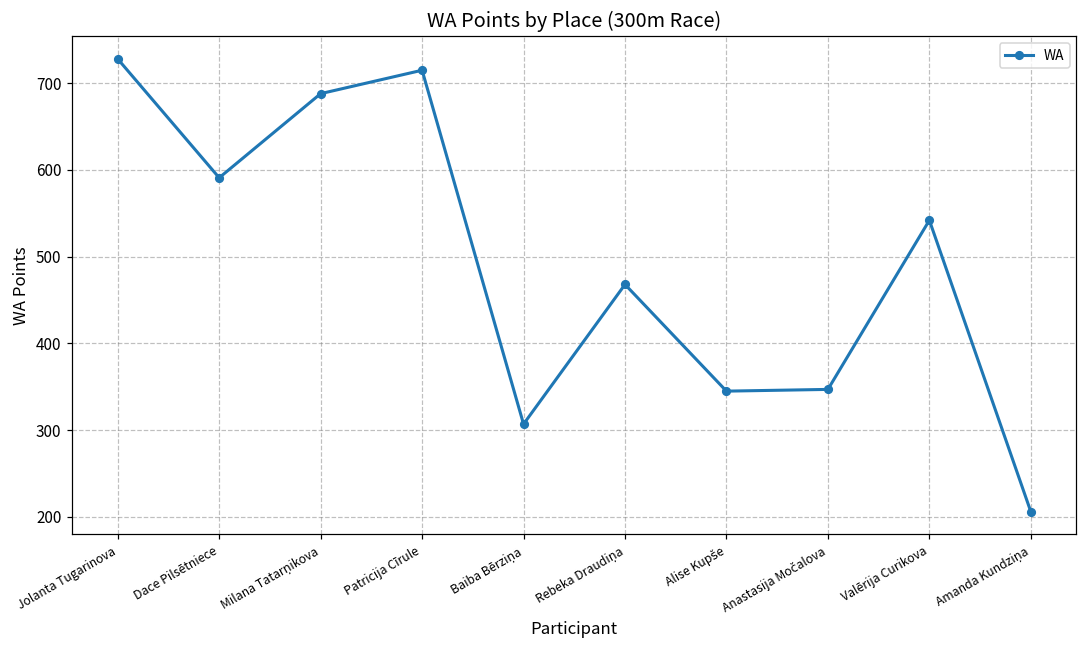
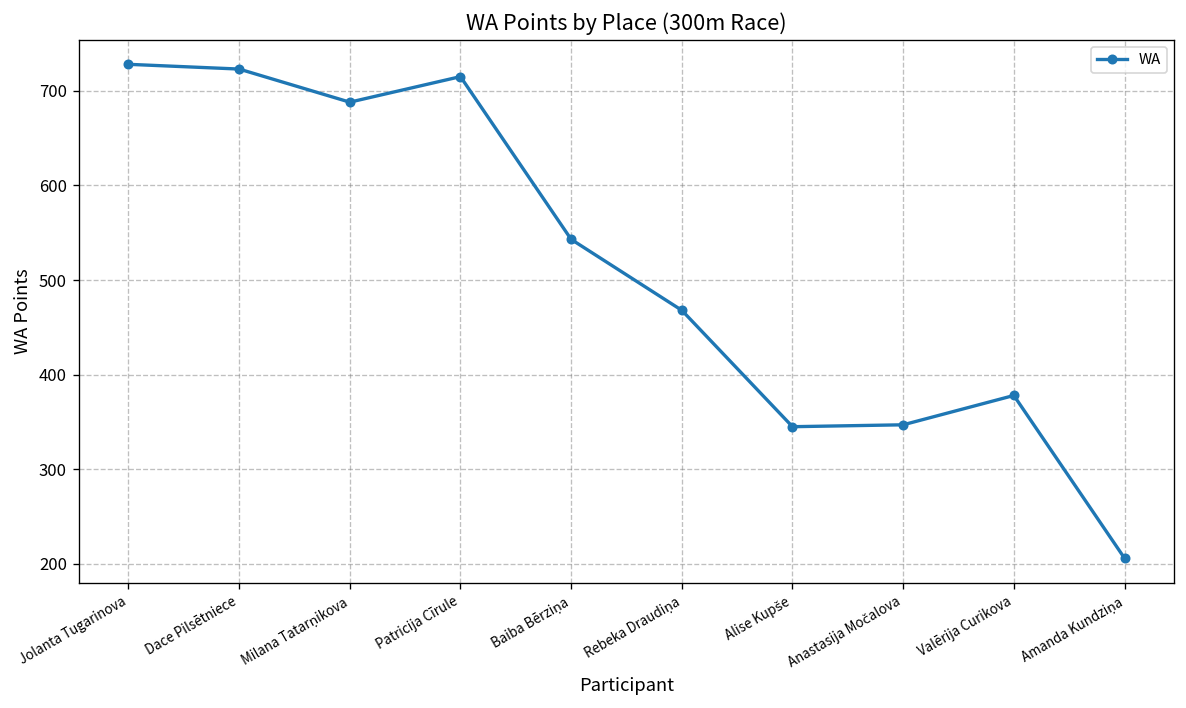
Dace Pilsētniece: 590 -> 720
Baiba Bērziņa: 310 -> 540
Valērija Curikova: 540 -> 380
